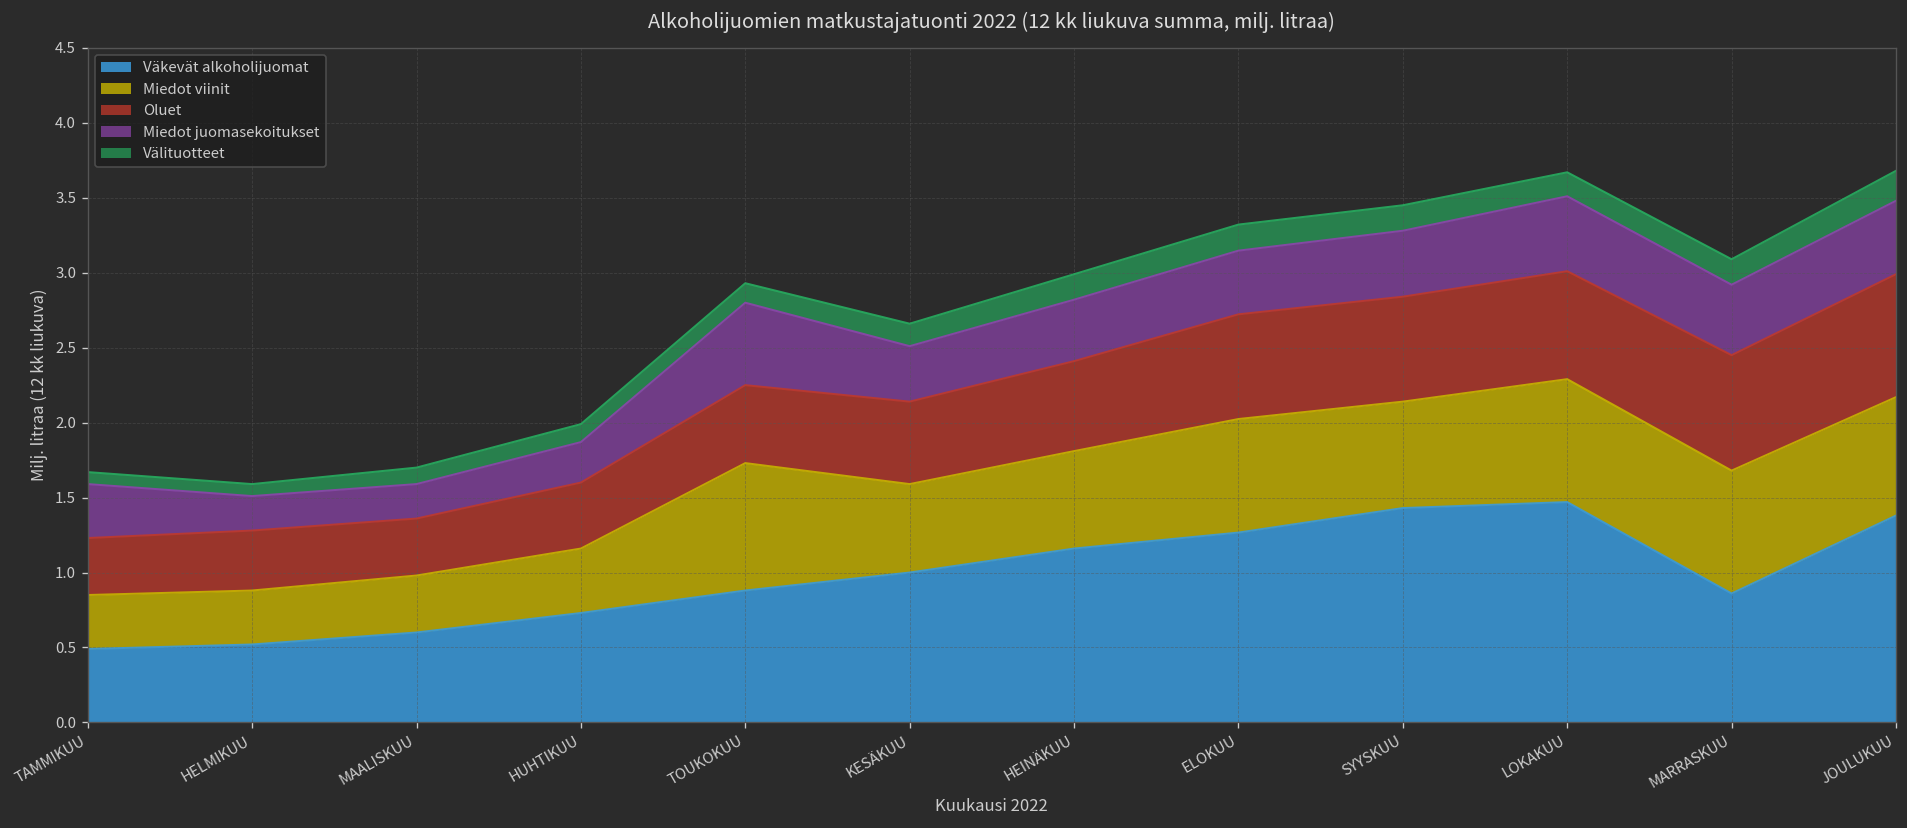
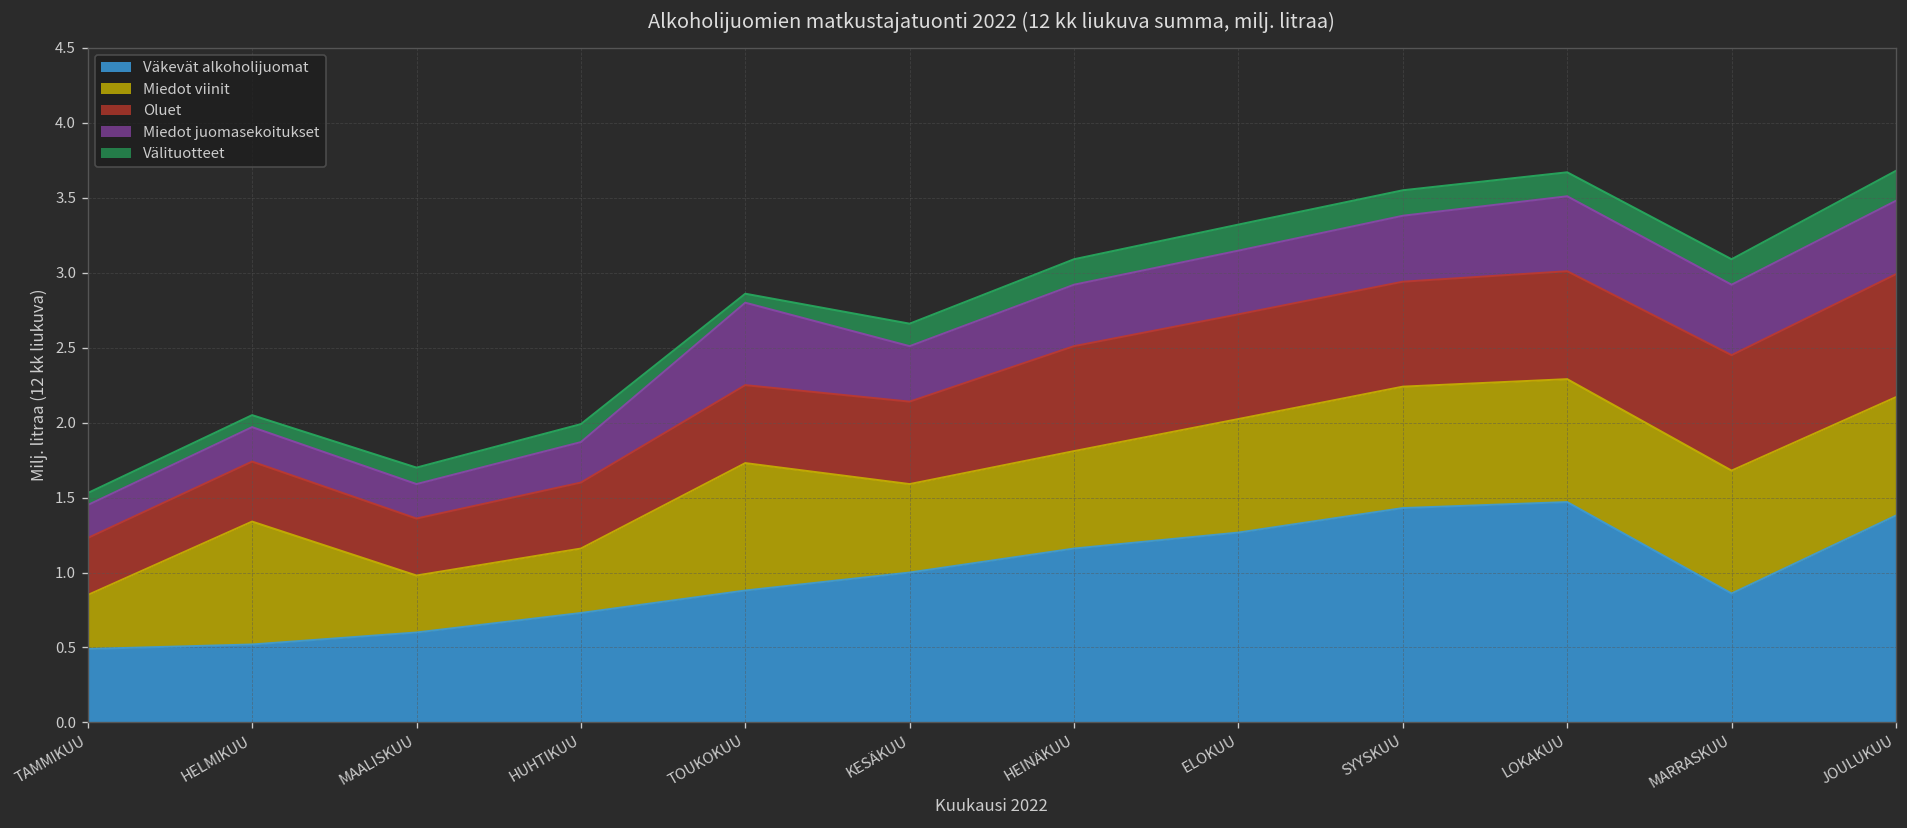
Miedot juomasekoitukset, TAMMIKUU: 0.36 -> 0.22
Miedot viinit, HELMIKUU: 0.36 -> 0.82
Välituotteet, TOUKOKUU: 0.13 -> 0.06
Oluet, HEINÄKUU: 0.6 -> 0.7
Miedot viinit, SYYSKUU: 0.71 -> 0.81
